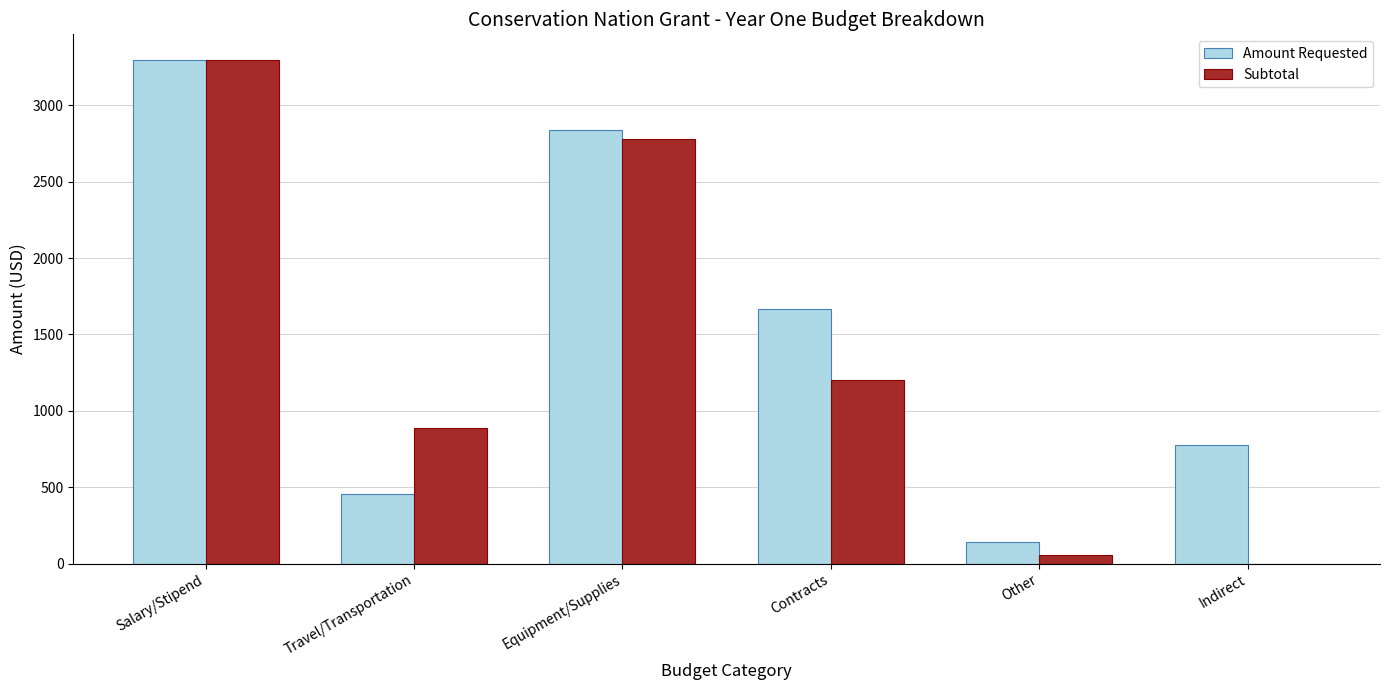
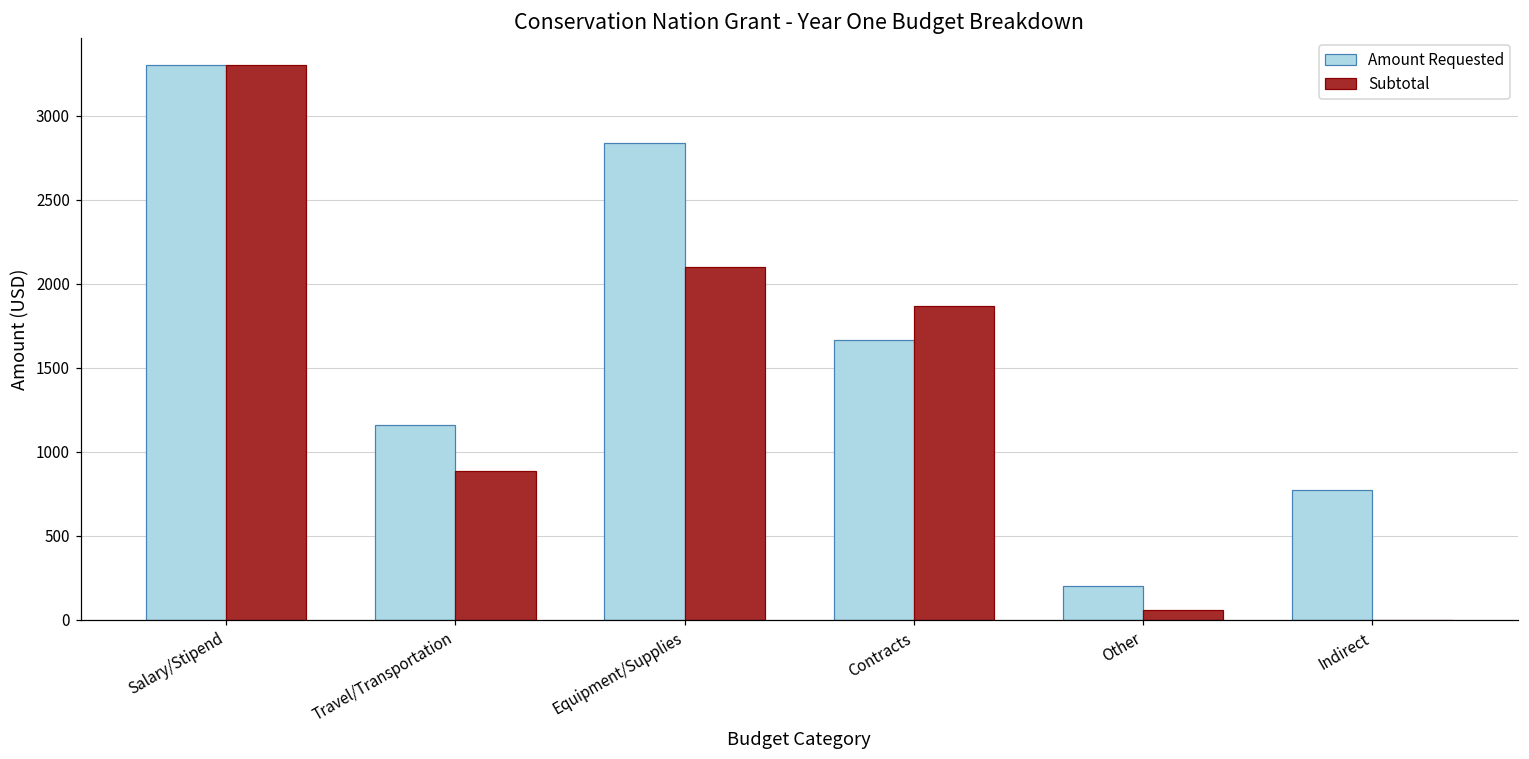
Amount Requested, Travel/Transportation: 460 -> 1160
Subtotal, Equipment/Supplies: 2780 -> 2100
Subtotal, Contracts: 1200 -> 1870
Amount Requested, Other: 140 -> 200
